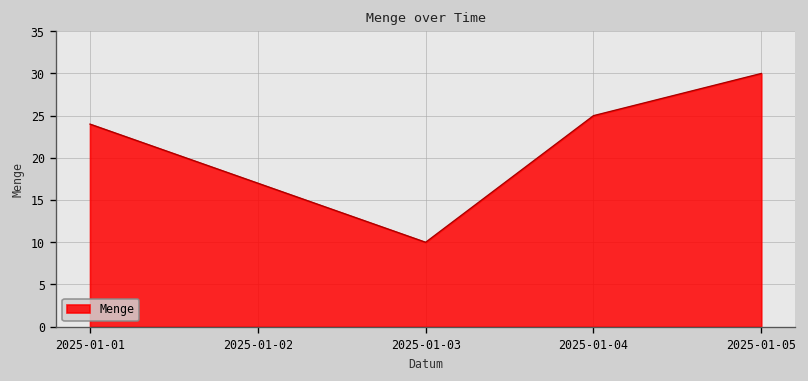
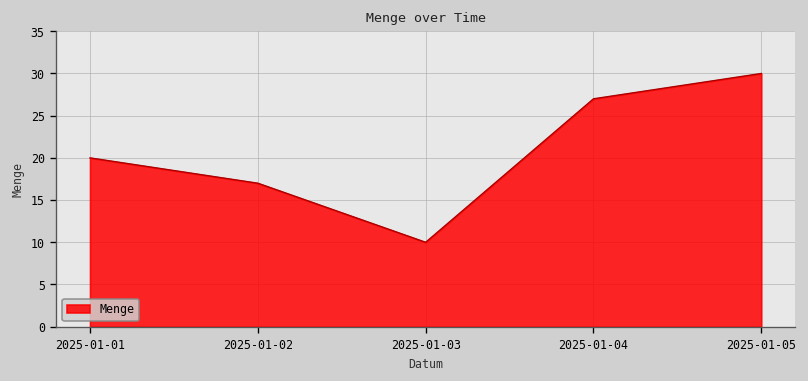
2025-01-01: 24 -> 20
2025-01-04: 25 -> 27
